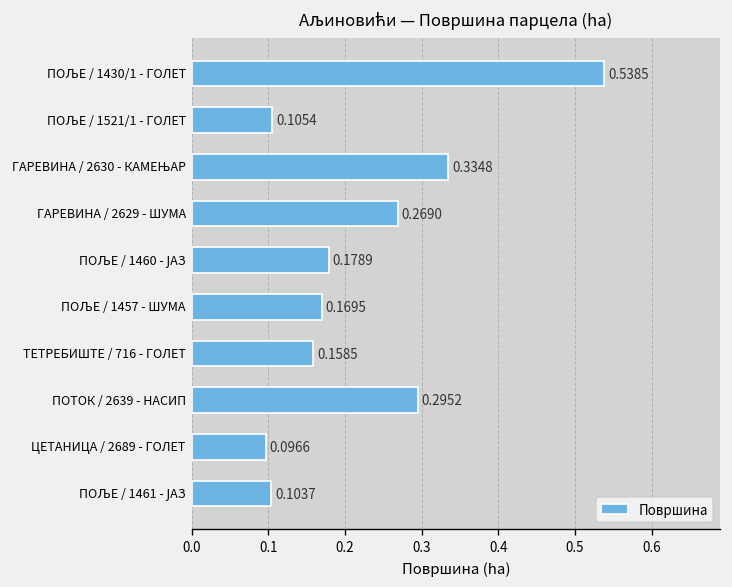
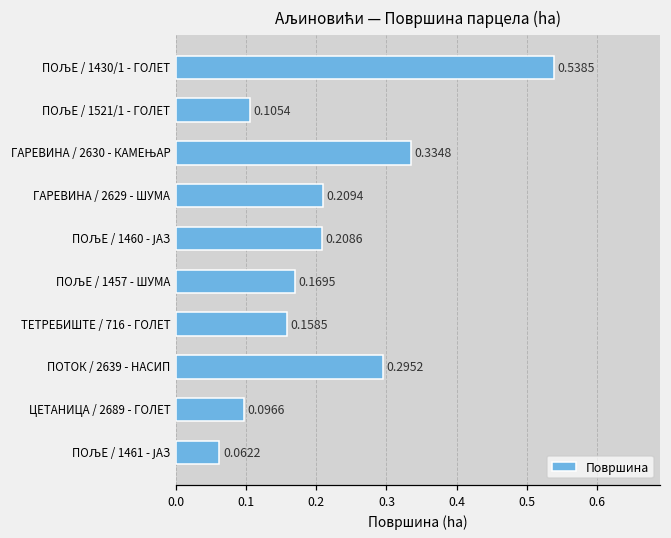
ГАРЕВИНА / 2629 - ШУМА: 0.2690 -> 0.2094
ПОЉЕ / 1460 - ЈАЗ: 0.1789 -> 0.2086
ПОЉЕ / 1461 - ЈАЗ: 0.1037 -> 0.0622
